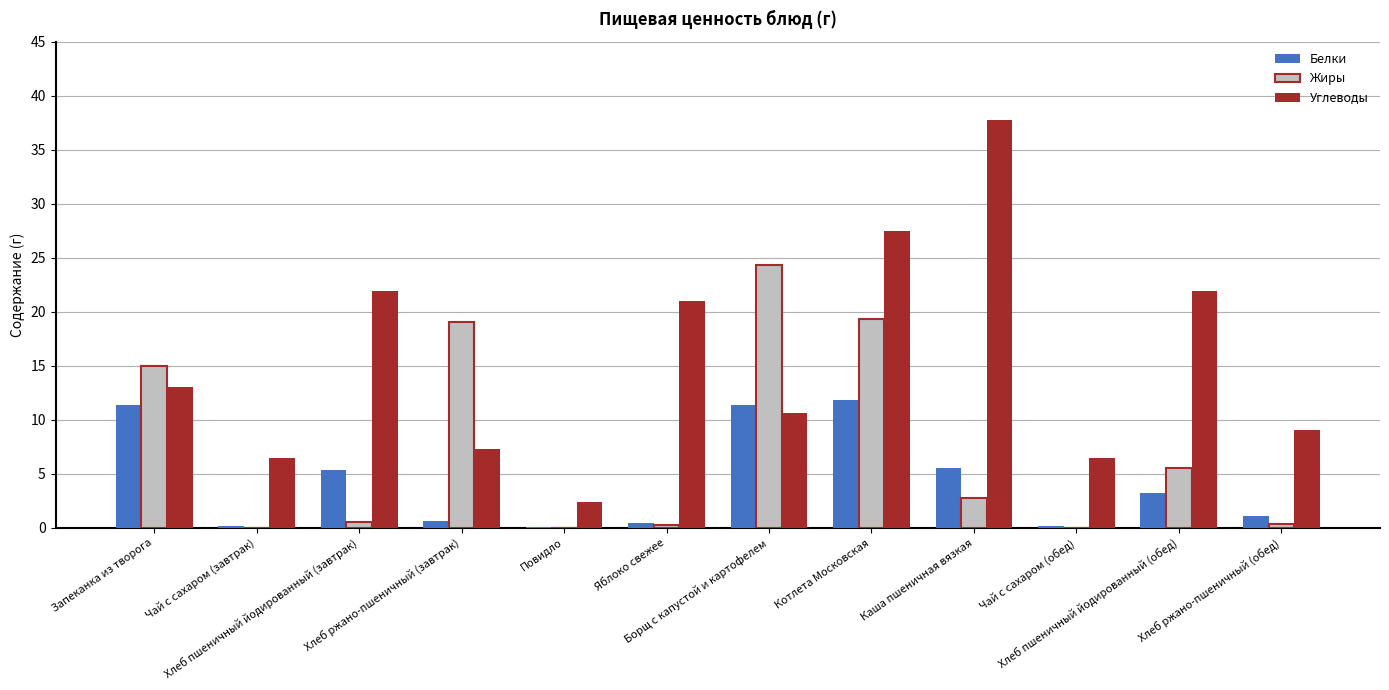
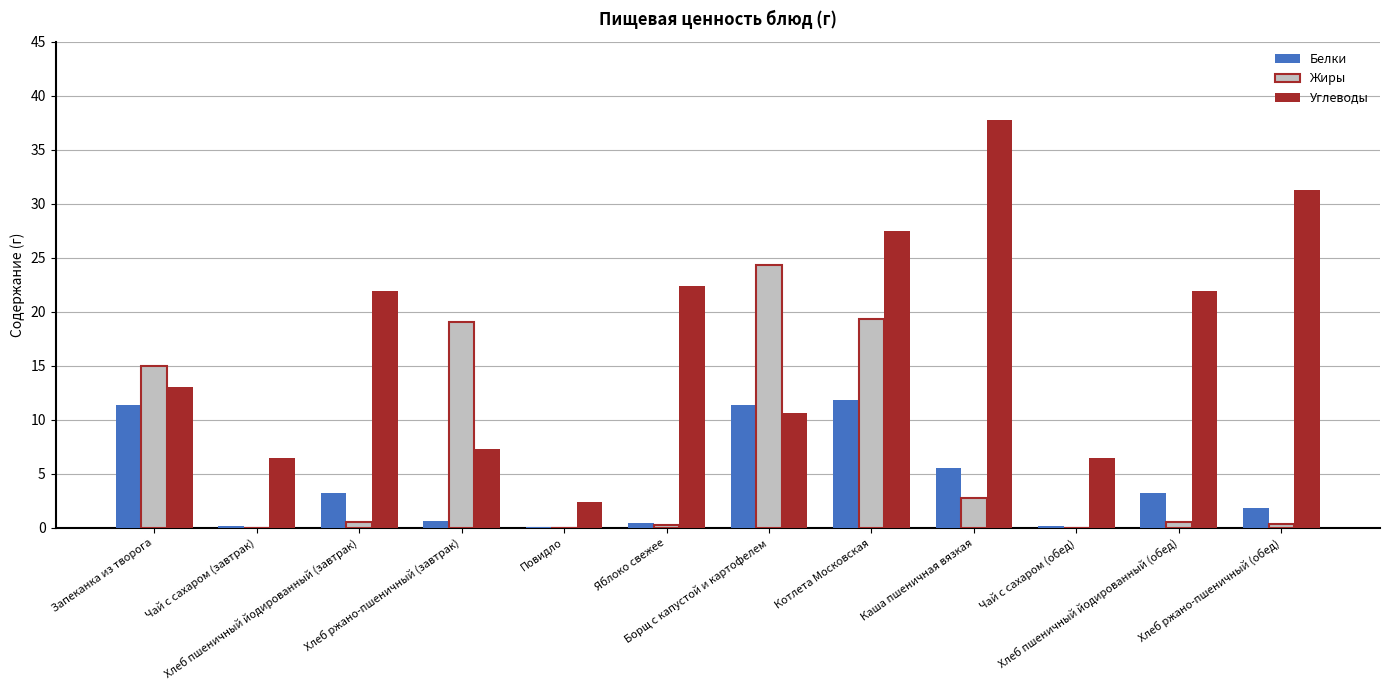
Белки, Хлеб пшеничный йодированный (завтрак): 5.4 -> 3.3
Углеводы, Яблоко свежее: 21.0 -> 22.4
Жиры, Хлеб пшеничный йодированный (обед): 5.5 -> 0.5
Белки, Хлеб ржано-пшеничный (обед): 1.1 -> 1.8
Углеводы, Хлеб ржано-пшеничный (обед): 9.1 -> 31.3
